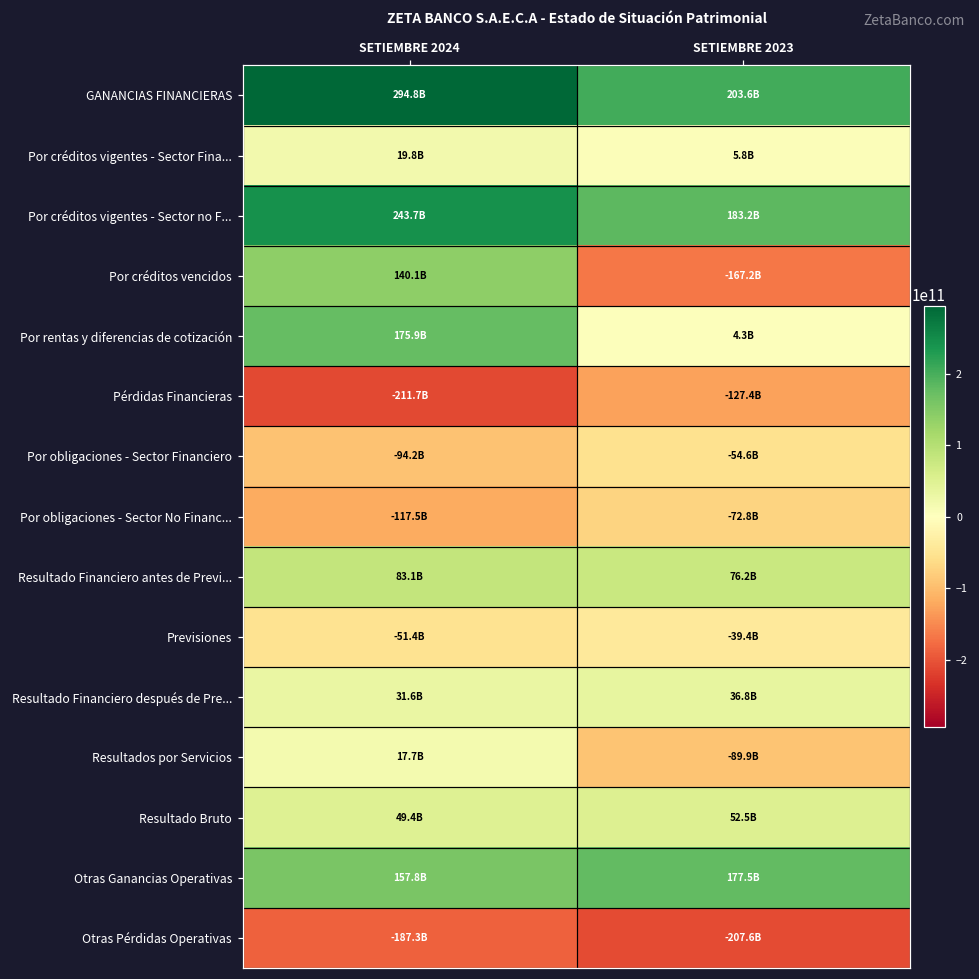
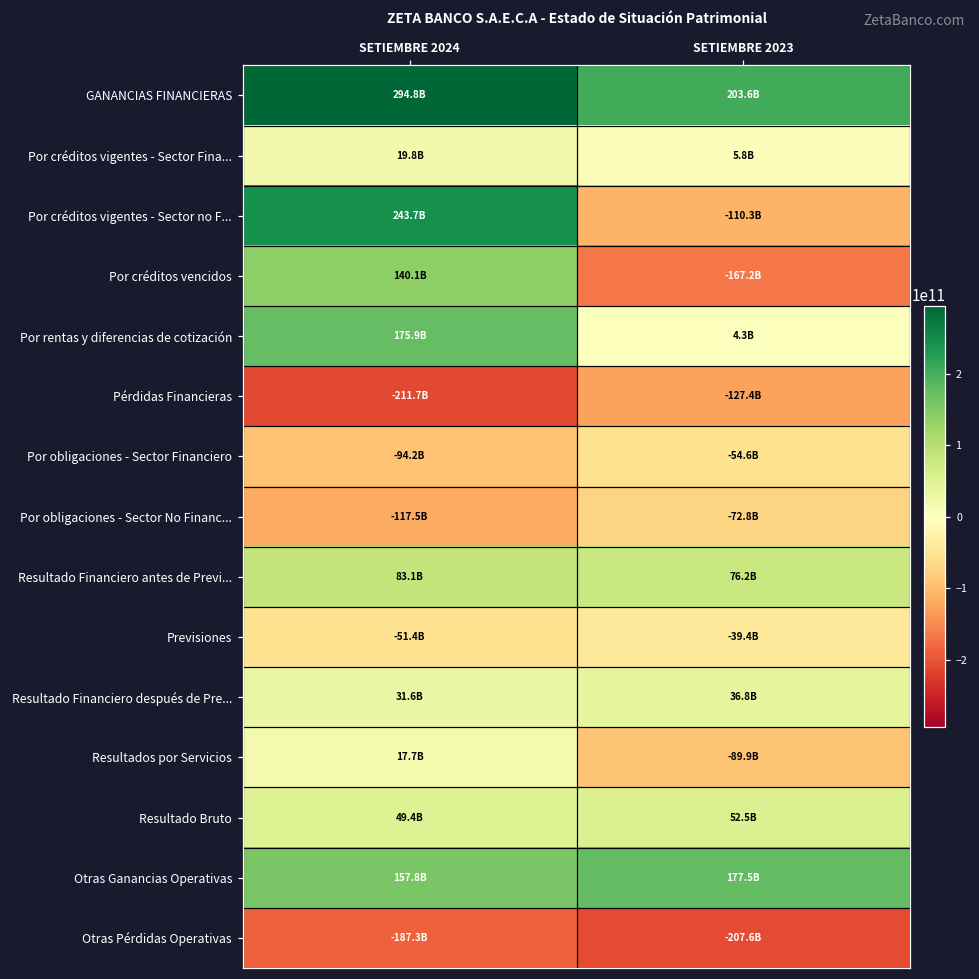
Por créditos vigentes - Sector no F..., SETIEMBRE 2023: 183.2B -> -110.3B
